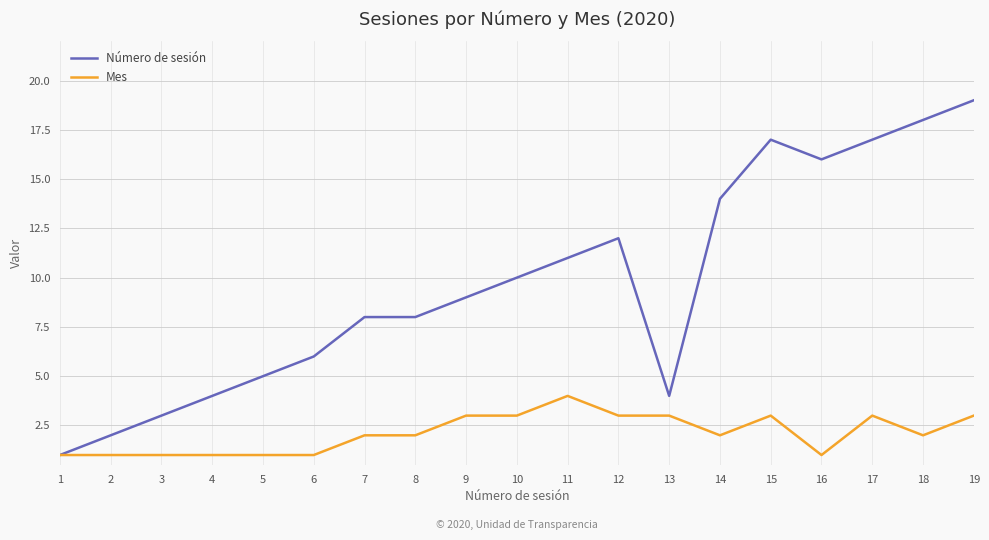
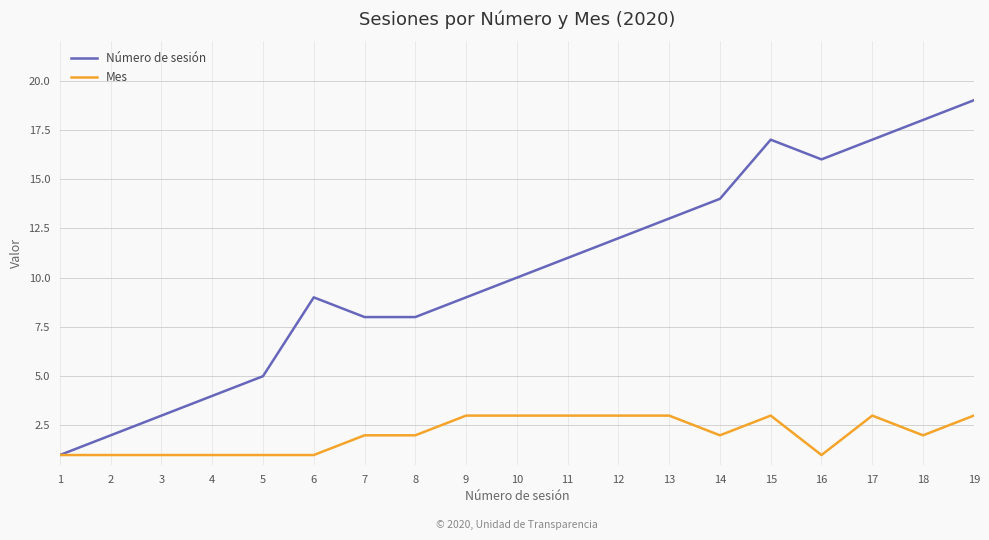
Número de sesión, 6: 6 -> 9
Mes, 11: 4 -> 3
Número de sesión, 13: 4 -> 13
